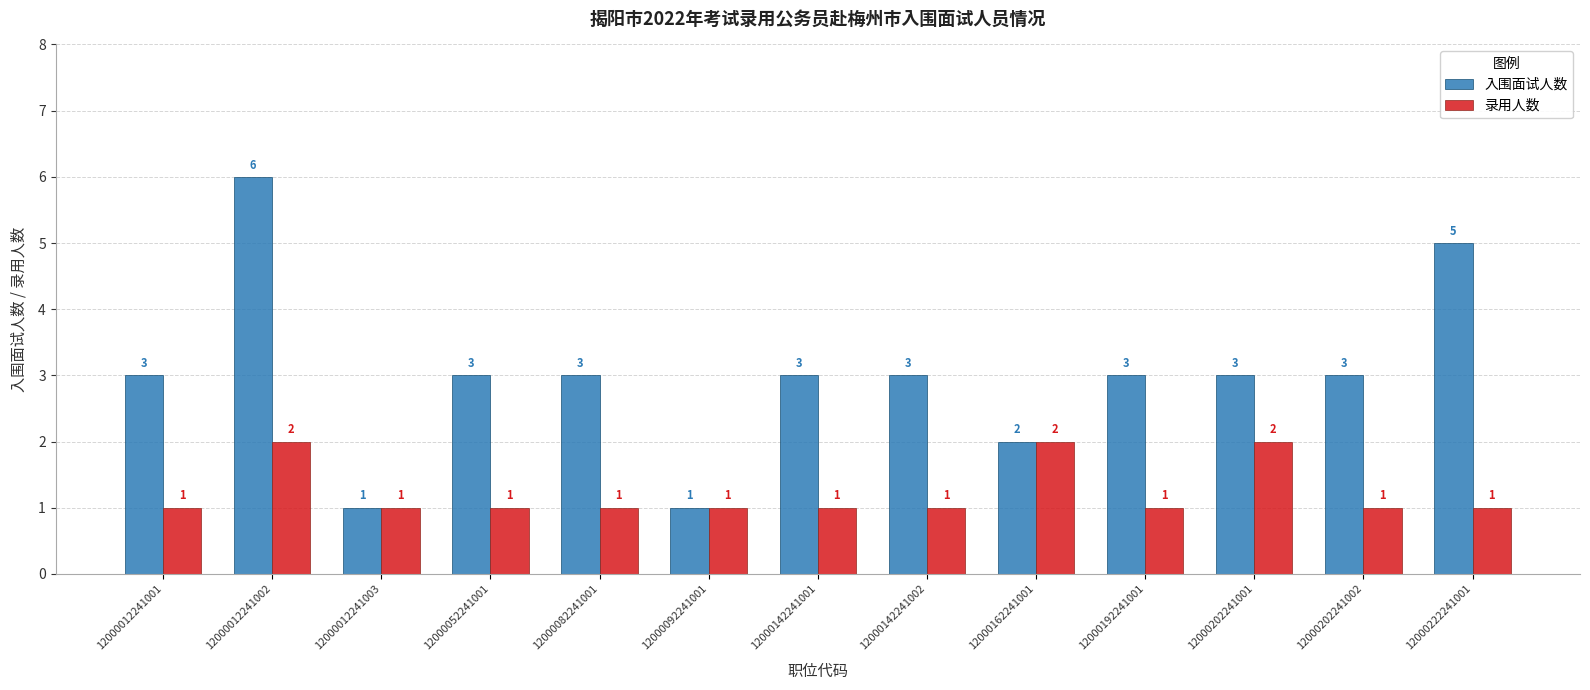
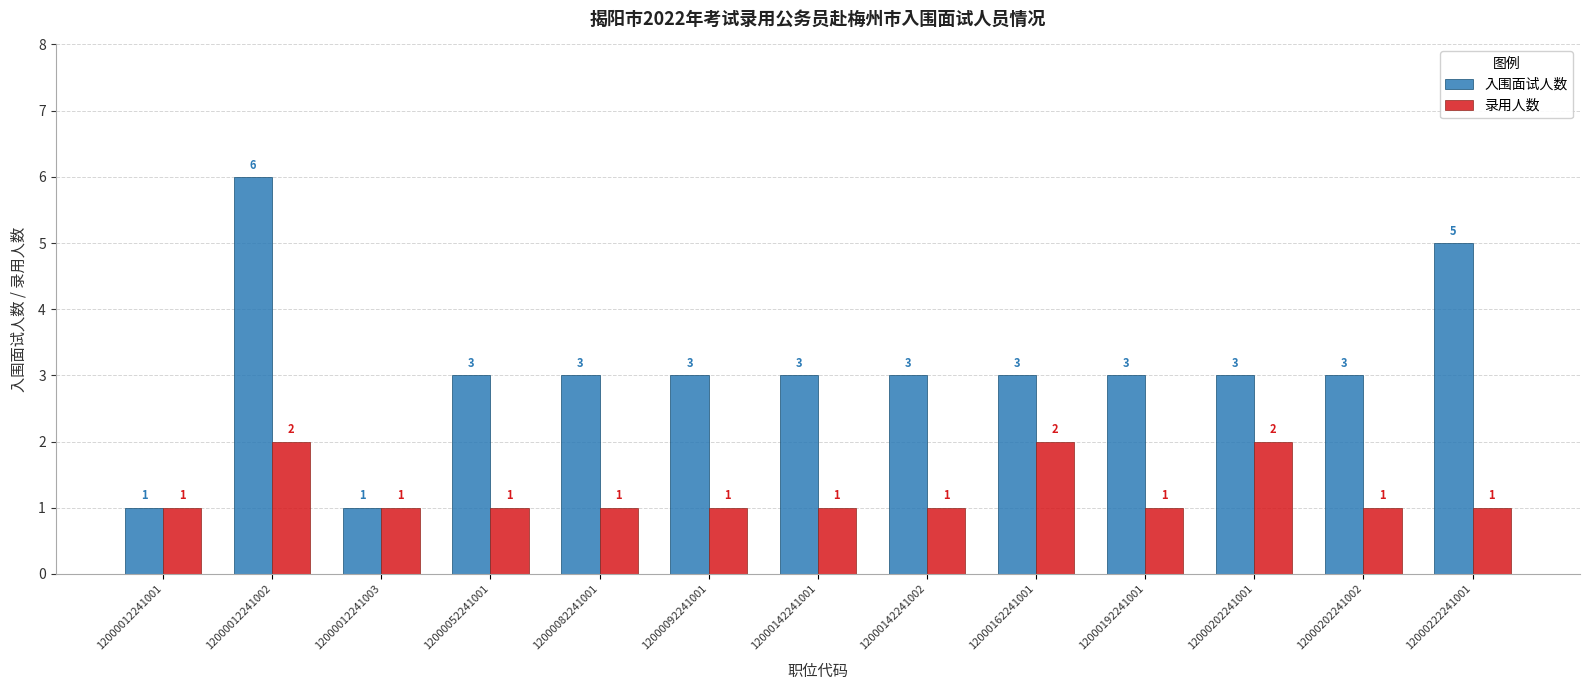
入围面试人数, 12000012241001: 3 -> 1
入围面试人数, 12000092241001: 1 -> 3
入围面试人数, 12000162241001: 2 -> 3
